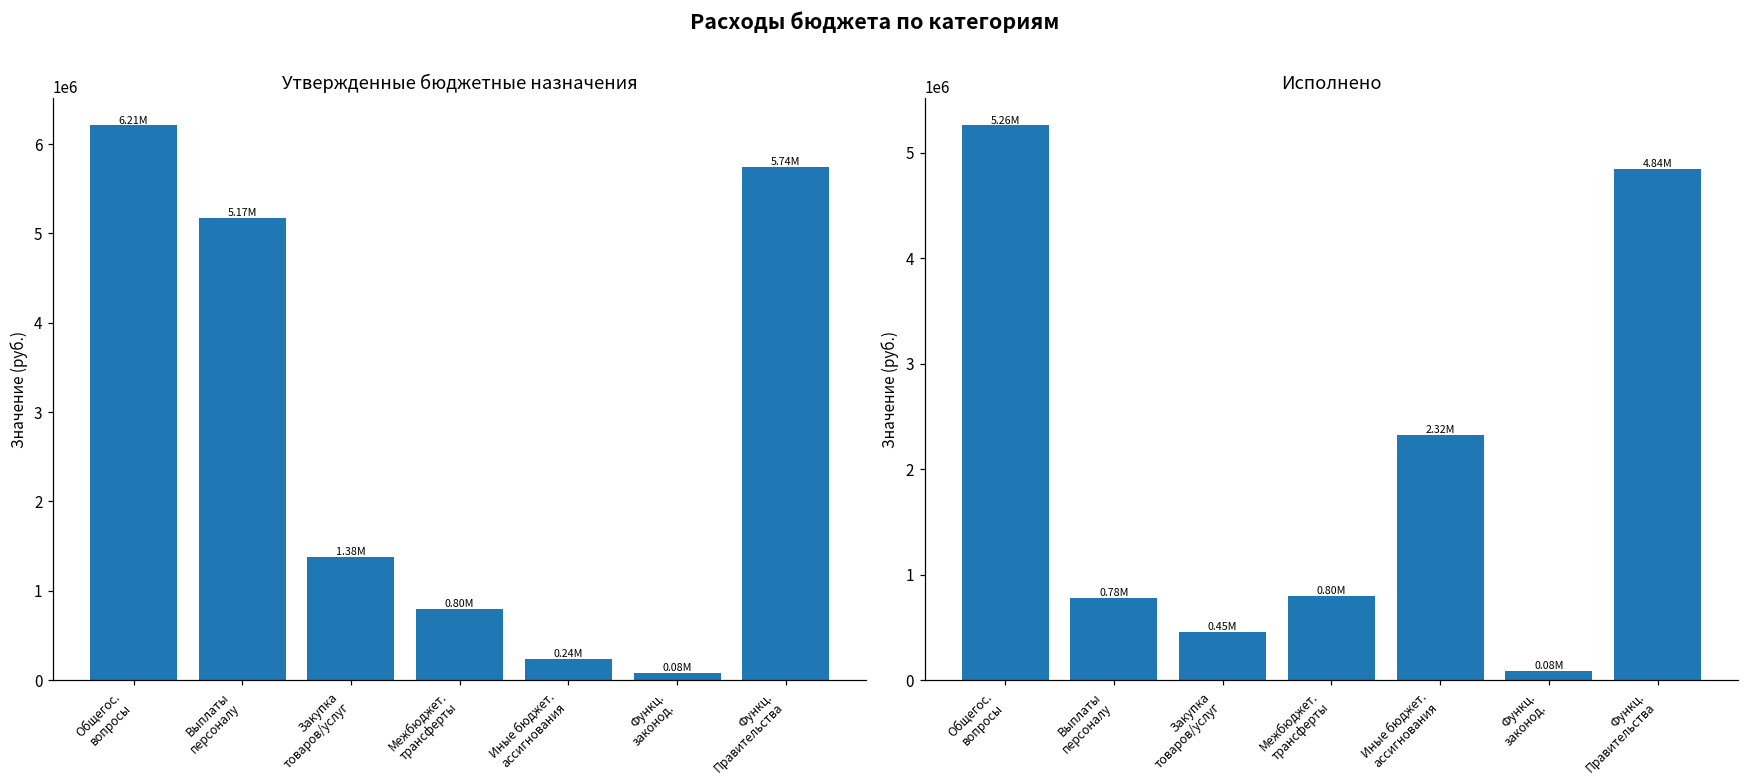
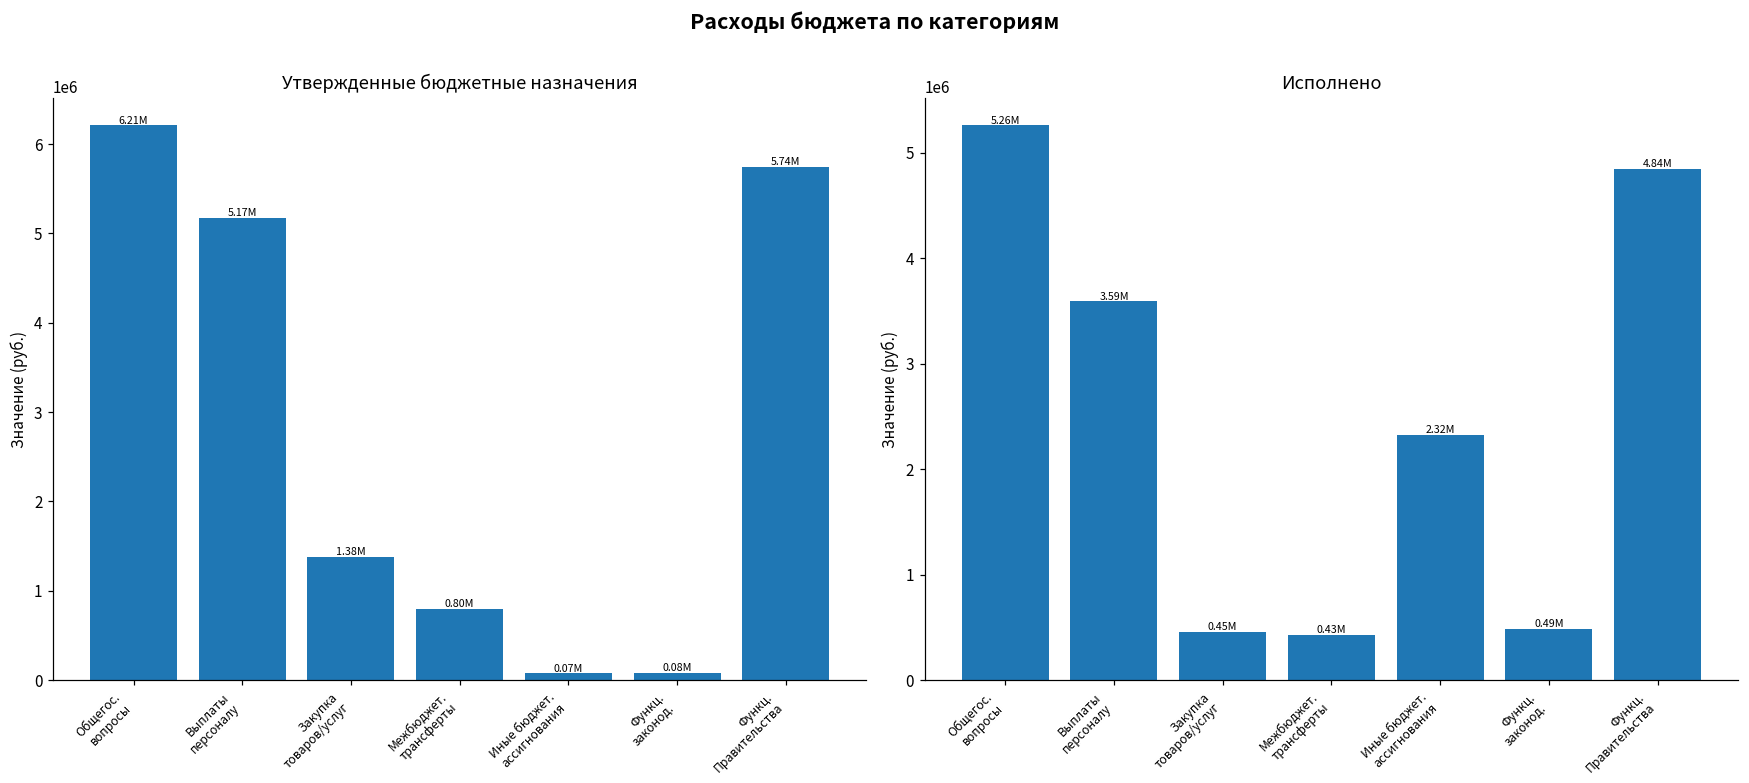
Утвержденные бюджетные назначения, Иные бюджет. ассигнования: 0.24M -> 0.07M
Исполнено, Выплаты персоналу: 0.78M -> 3.59M
Исполнено, Межбюджет. трансферты: 0.80M -> 0.43M
Исполнено, Функц. законод.: 0.08M -> 0.49M
